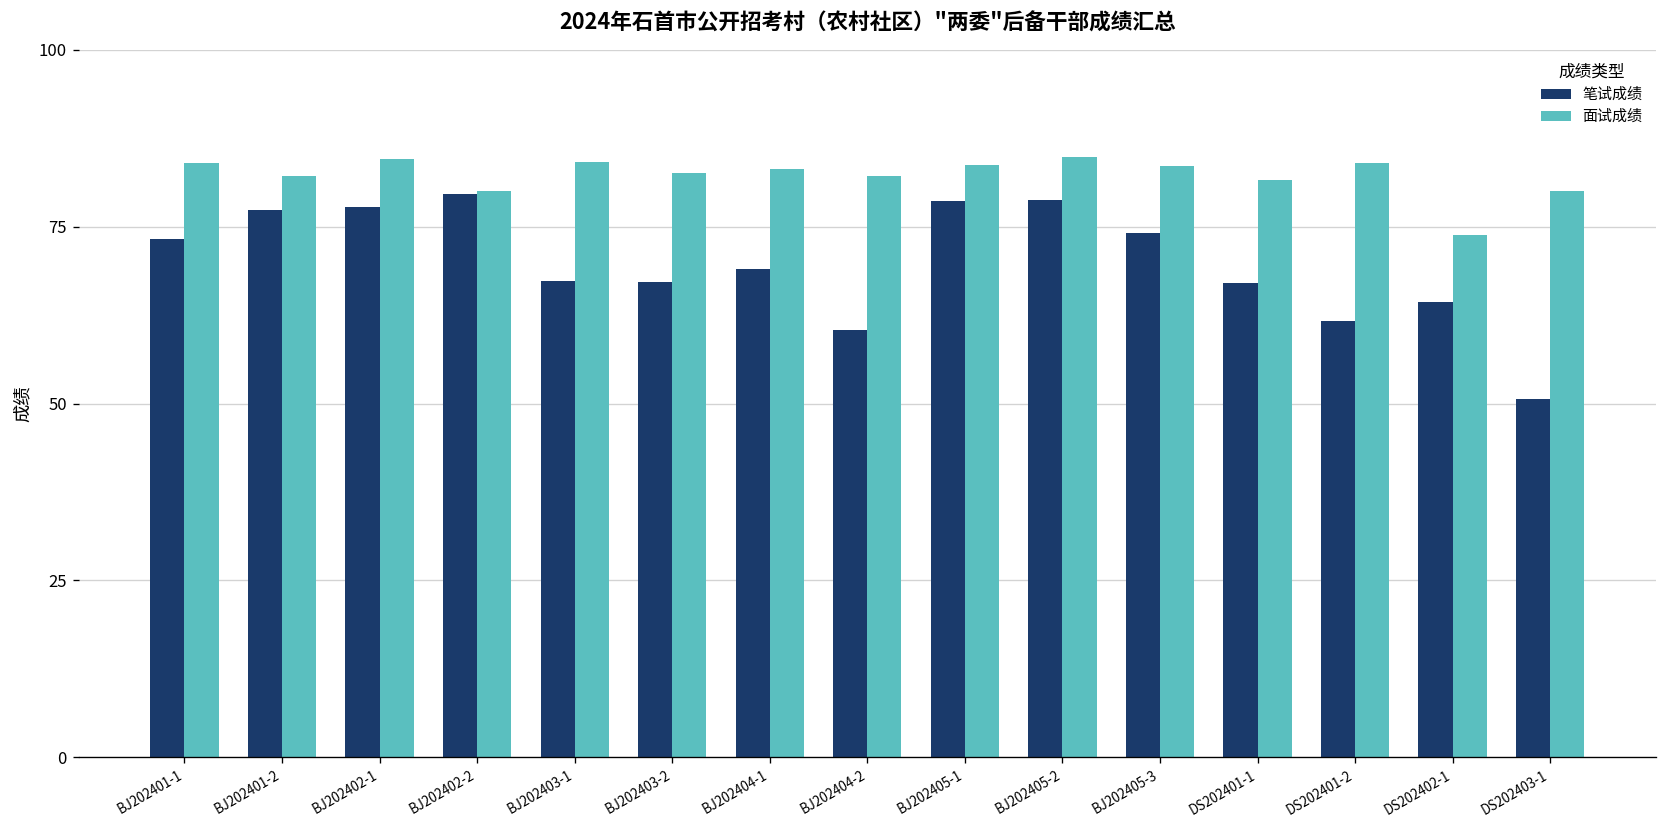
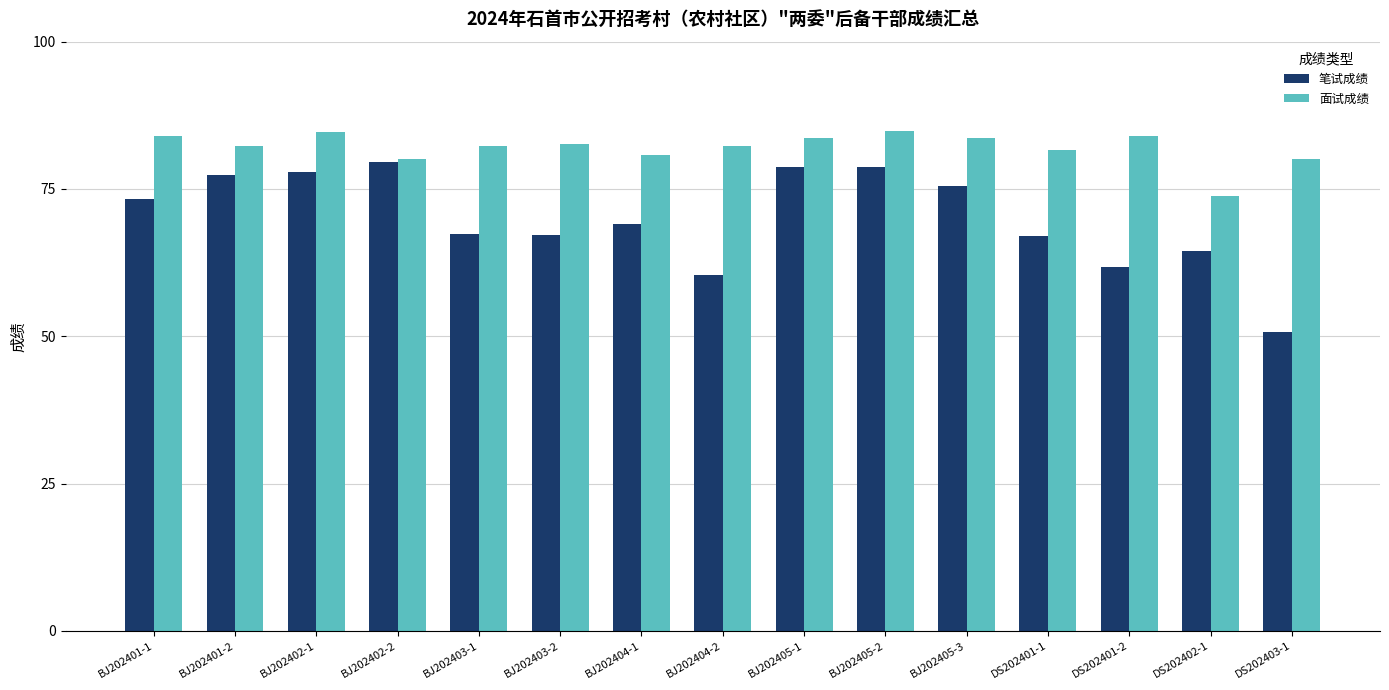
面试成绩, BJ202403-1: 84 -> 82
面试成绩, BJ202404-1: 83 -> 81
笔试成绩, BJ202405-3: 74 -> 76
